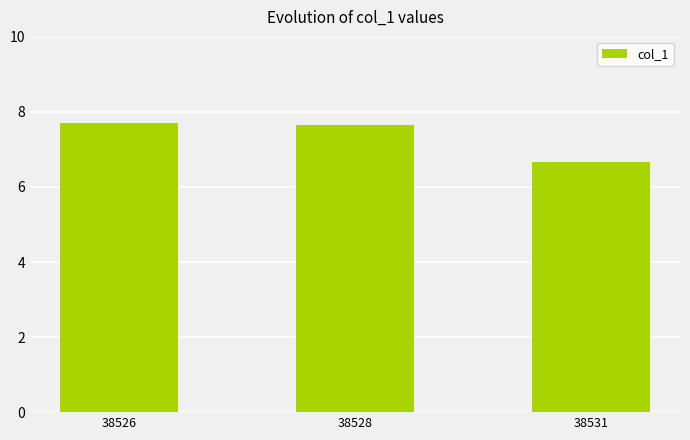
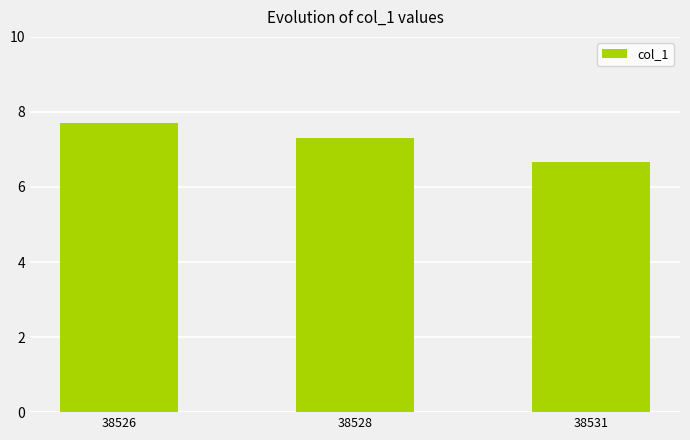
38528: 7.6 -> 7.3
